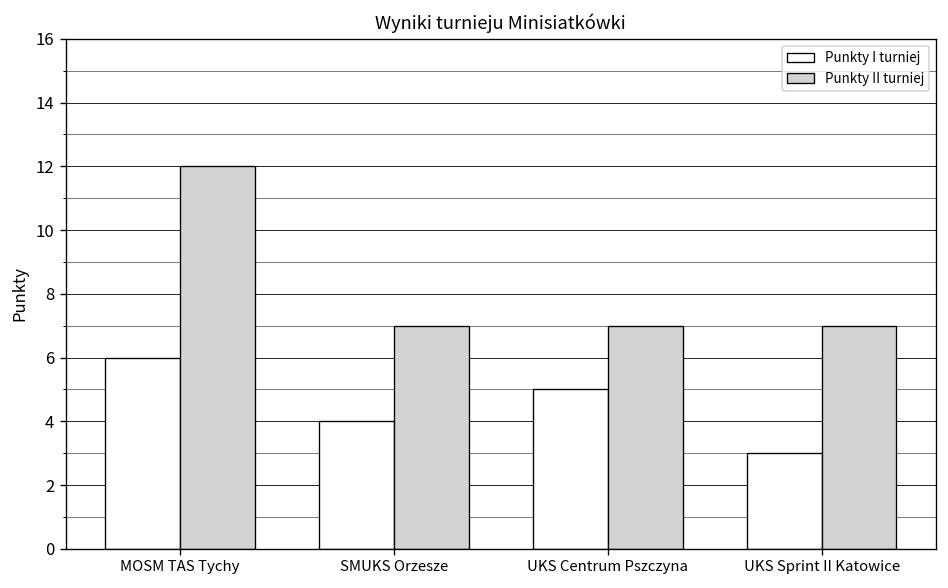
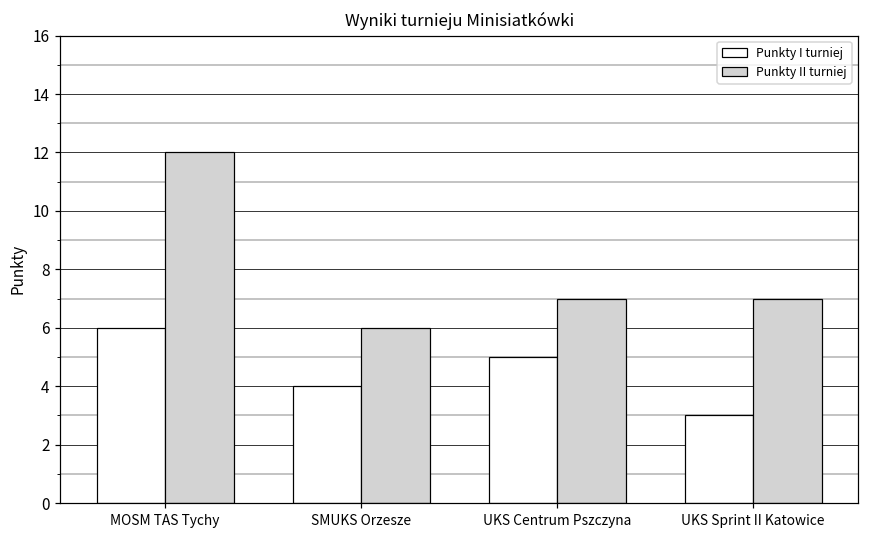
Punkty II turniej, SMUKS Orzesze: 7 -> 6
